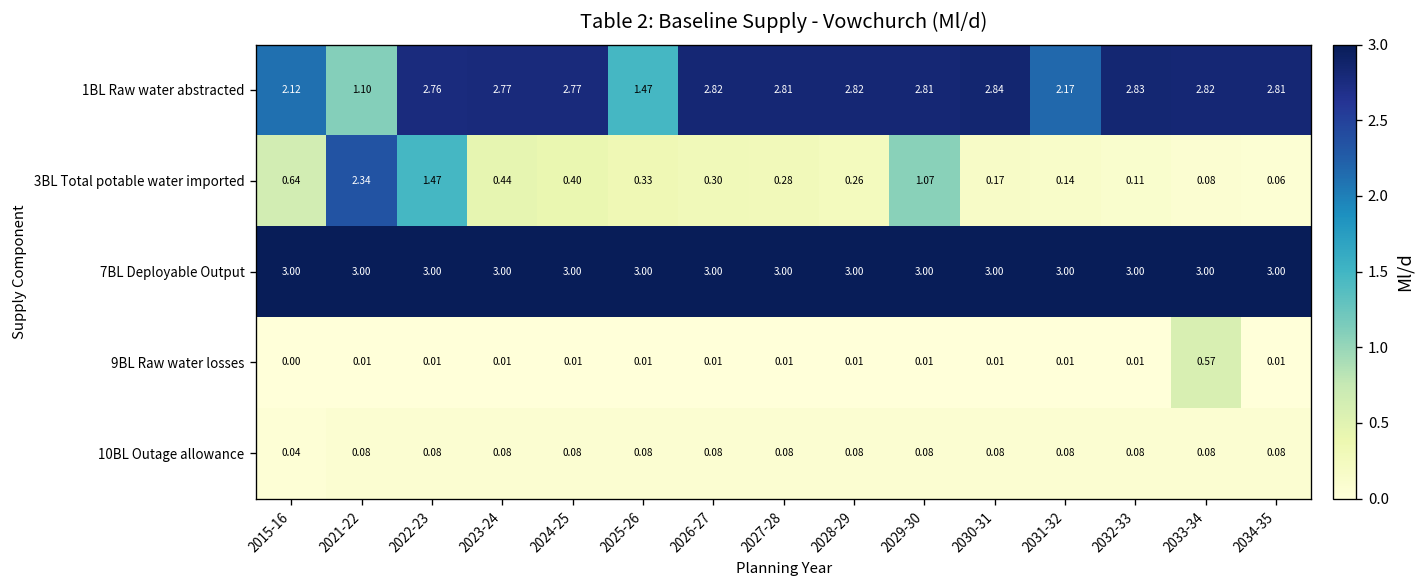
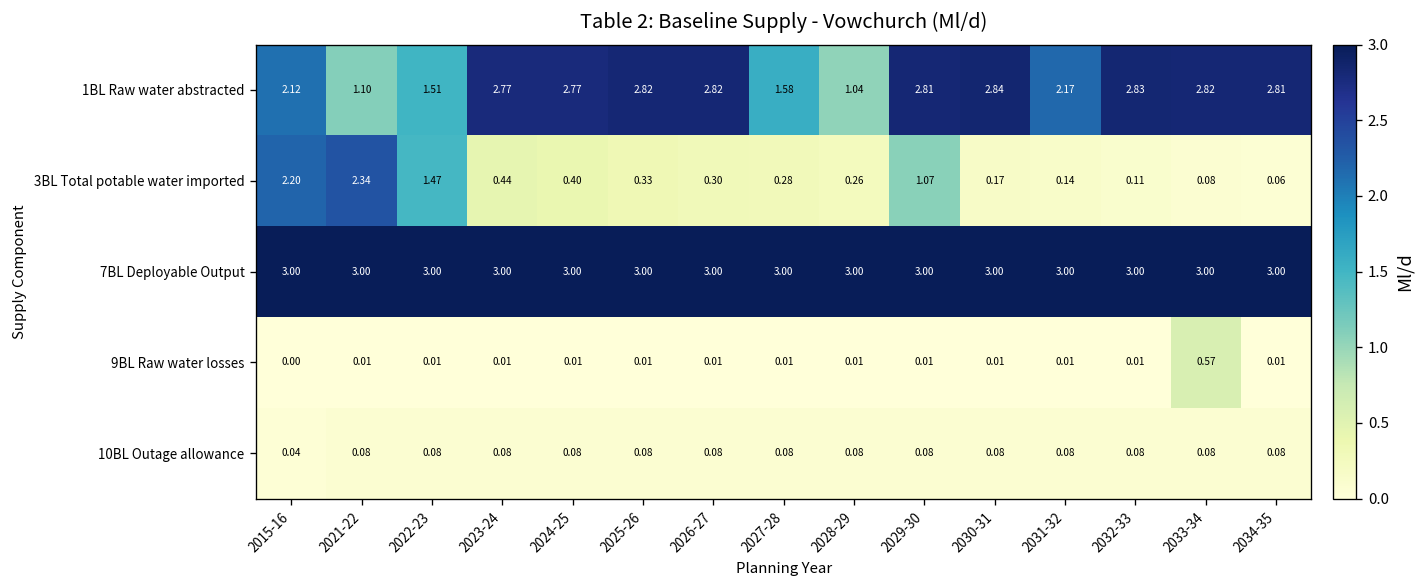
1BL Raw water abstracted, 2022-23: 2.76 -> 1.51
1BL Raw water abstracted, 2025-26: 1.47 -> 2.82
1BL Raw water abstracted, 2027-28: 2.81 -> 1.58
1BL Raw water abstracted, 2028-29: 2.82 -> 1.04
3BL Total potable water imported, 2015-16: 0.64 -> 2.20
